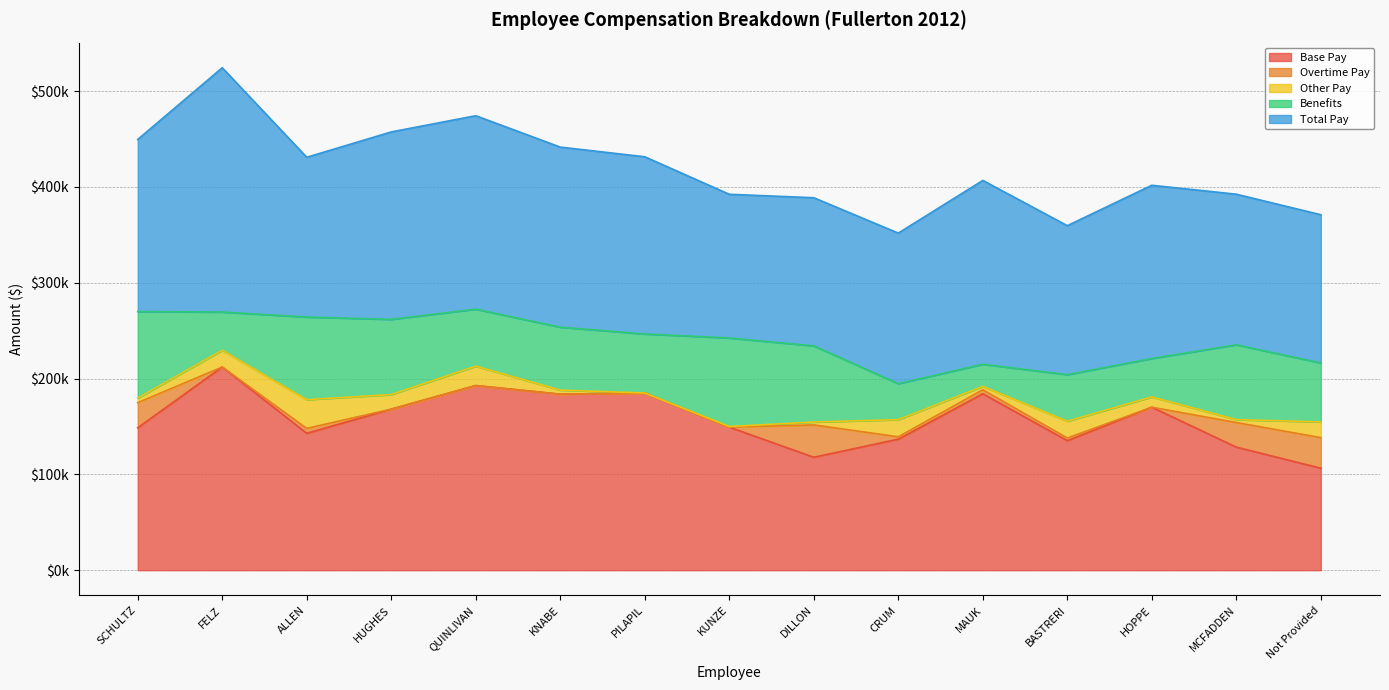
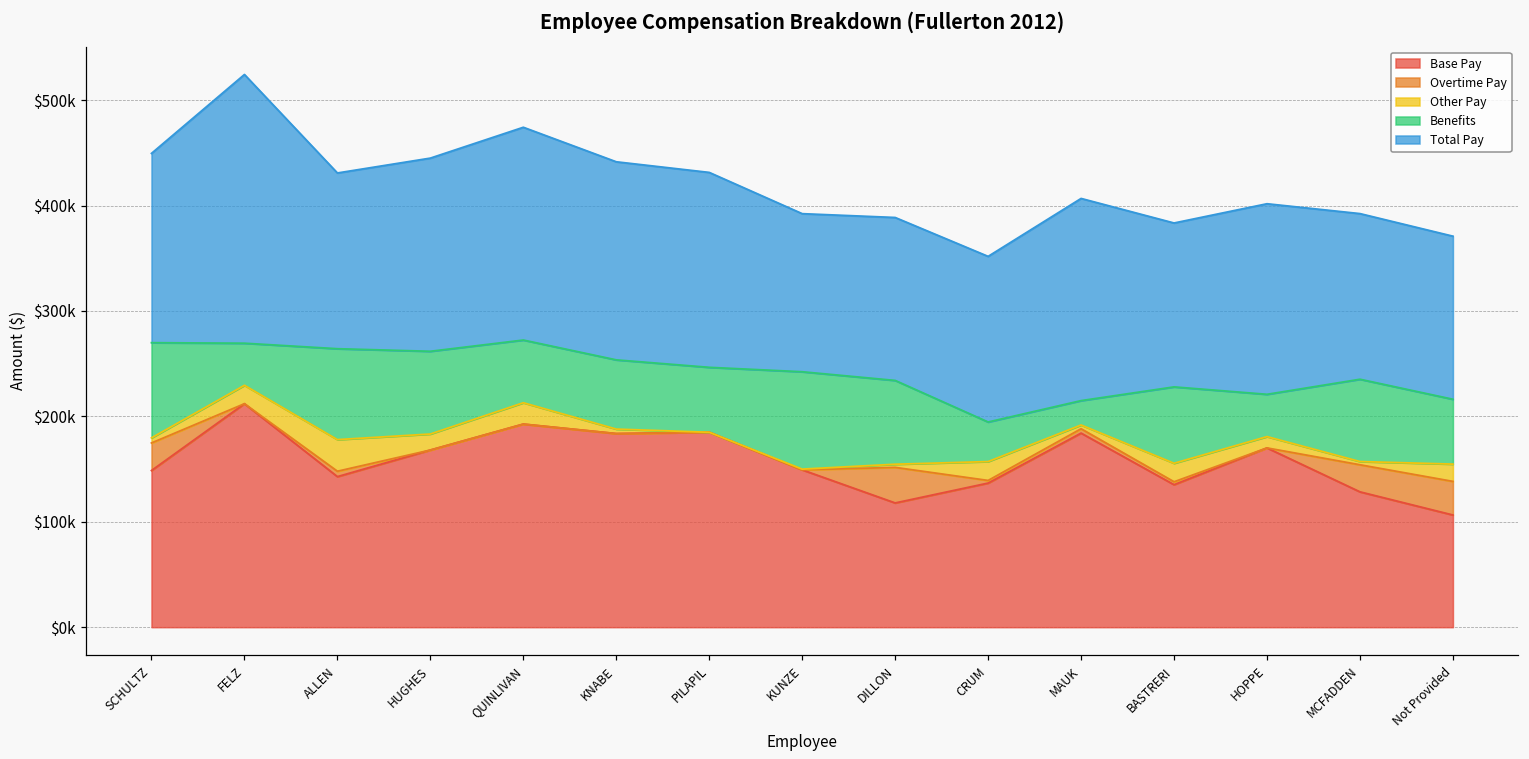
Total Pay, HUGHES: $200000 -> $180000
Benefits, BASTRERI: $50000 -> $70000
